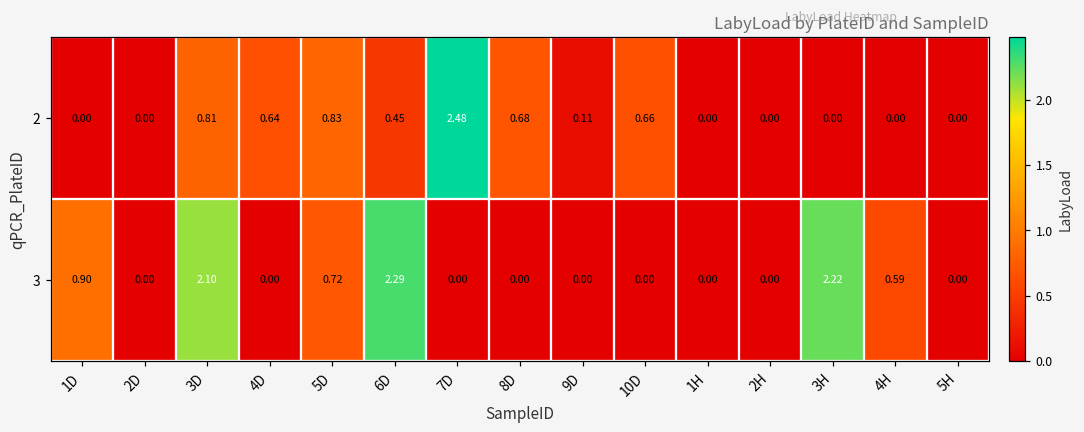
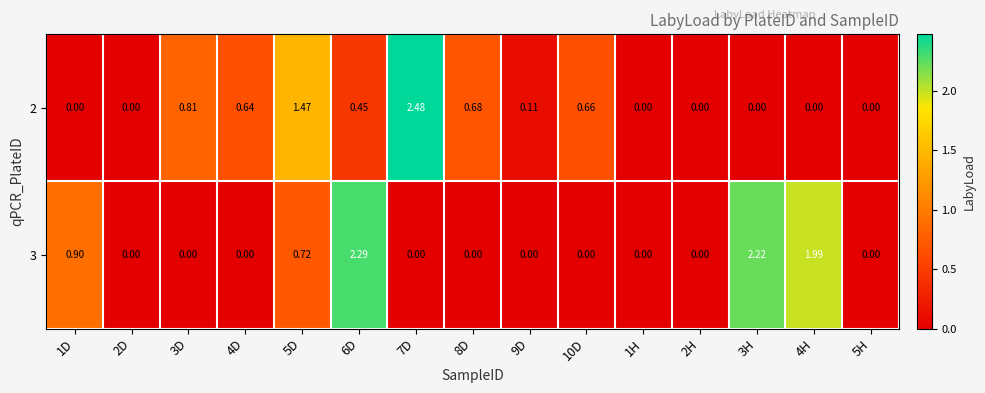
2, 5D: 0.83 -> 1.47
3, 3D: 2.10 -> 0.00
3, 4H: 0.59 -> 1.99
